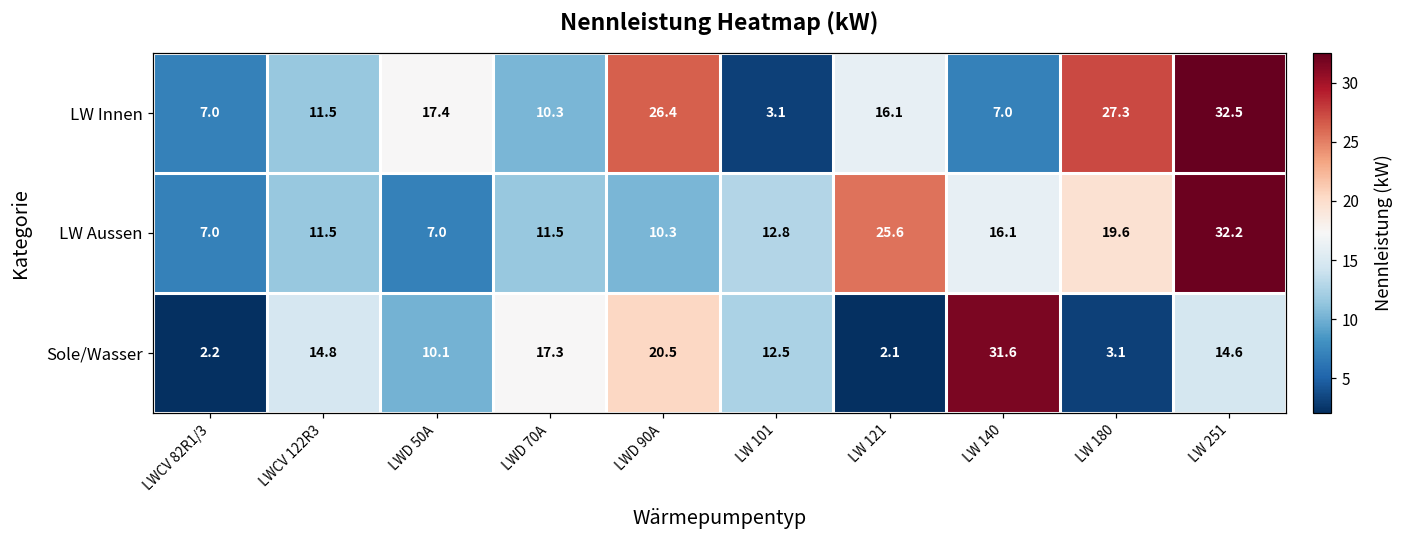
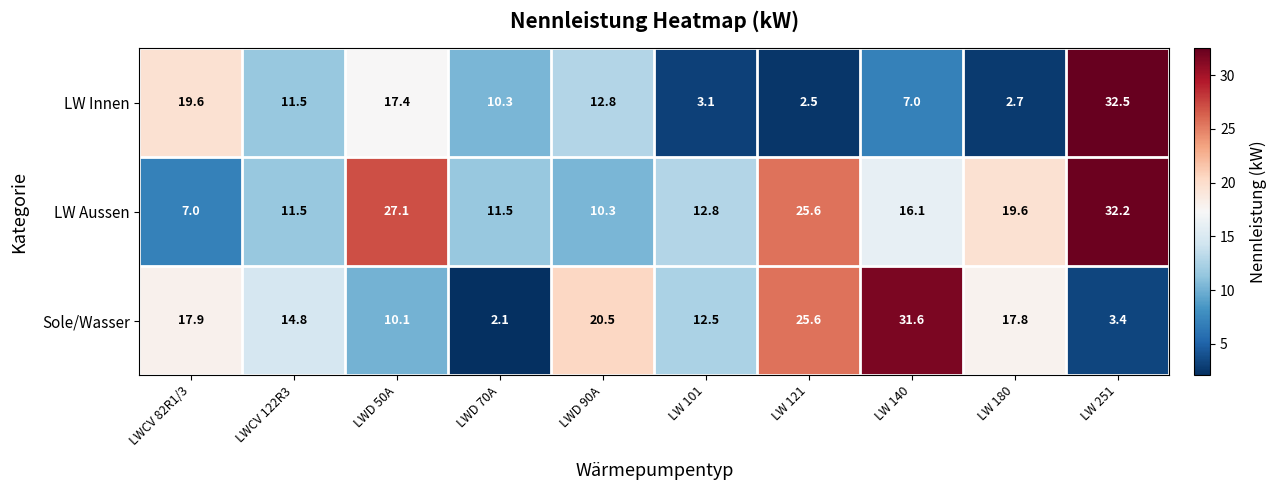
LW Innen, LWCV 82R1/3: 7.0 -> 19.6
LW Innen, LWD 90A: 26.4 -> 12.8
LW Innen, LW 121: 16.1 -> 2.5
LW Innen, LW 180: 27.3 -> 2.7
LW Aussen, LWD 50A: 7.0 -> 27.1
Sole/Wasser, LWCV 82R1/3: 2.2 -> 17.9
Sole/Wasser, LWD 70A: 17.3 -> 2.1
Sole/Wasser, LW 121: 2.1 -> 25.6
Sole/Wasser, LW 180: 3.1 -> 17.8
Sole/Wasser, LW 251: 14.6 -> 3.4
